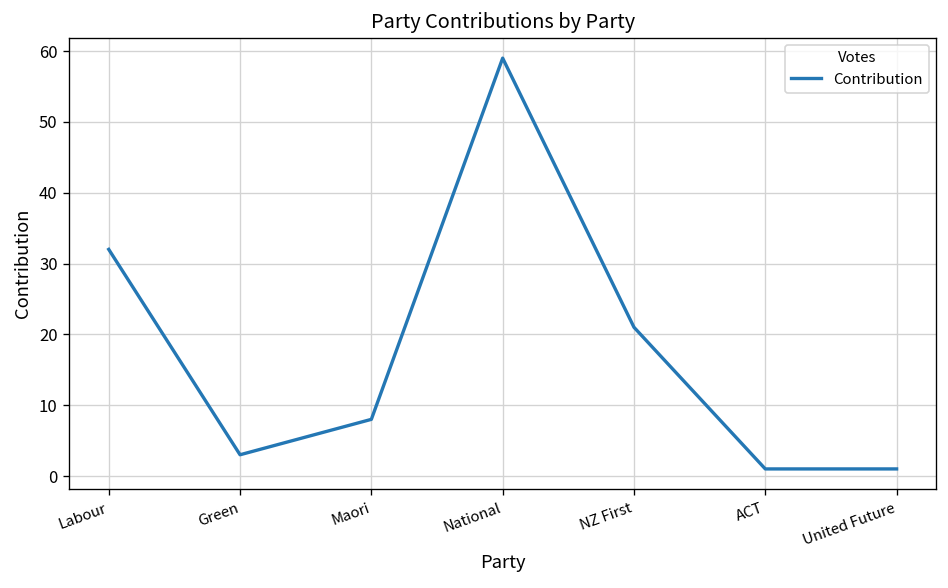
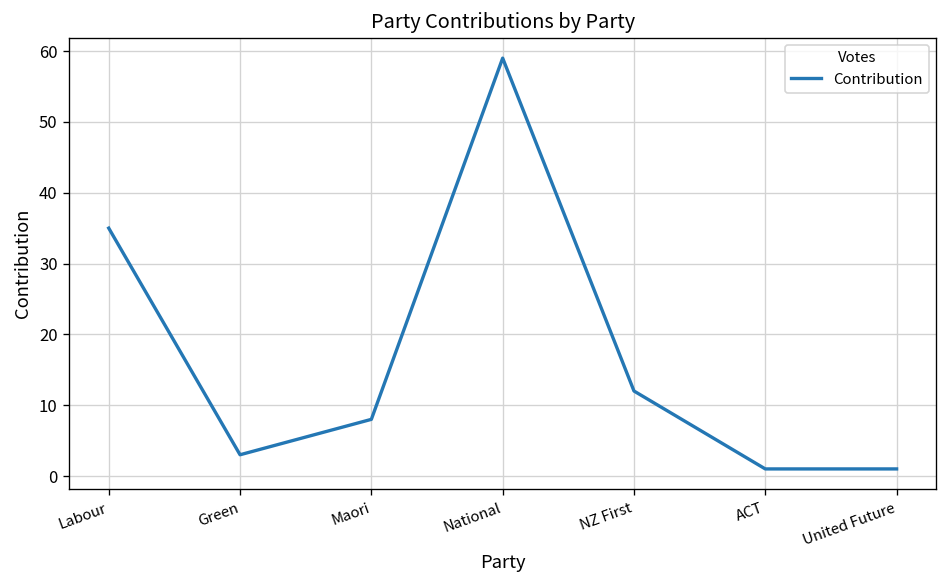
Labour: 32 -> 35
NZ First: 21 -> 12
